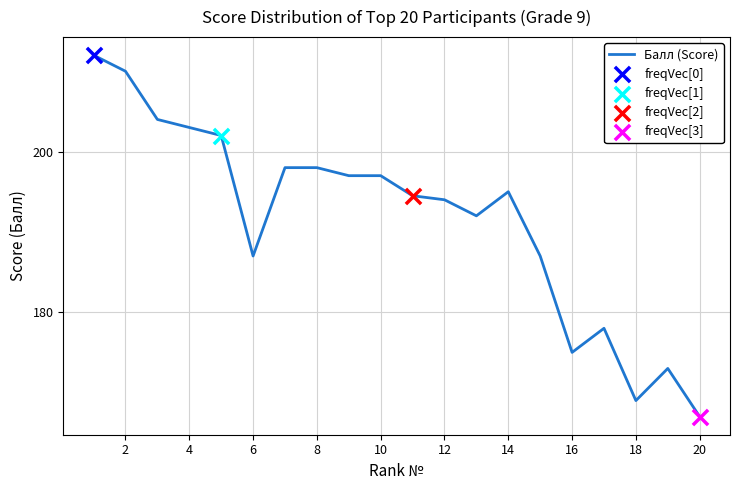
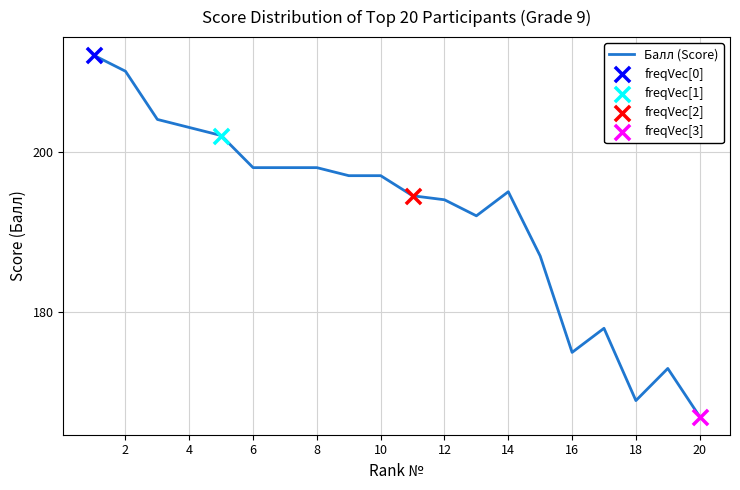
Балл (Score), 6: 187 -> 198
